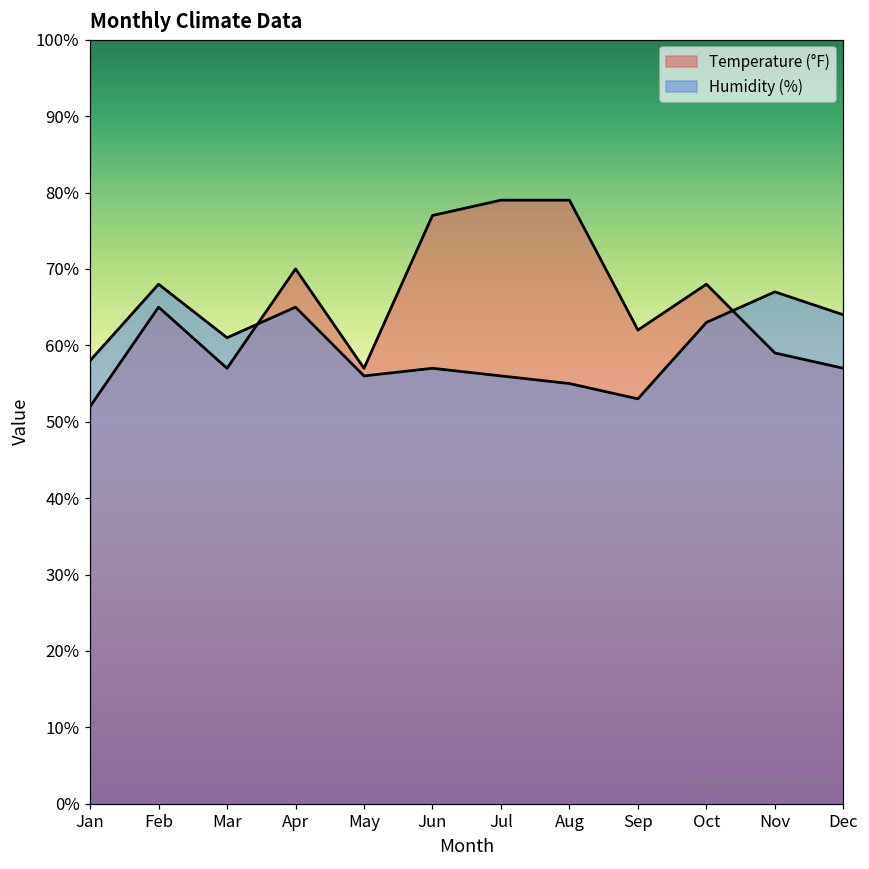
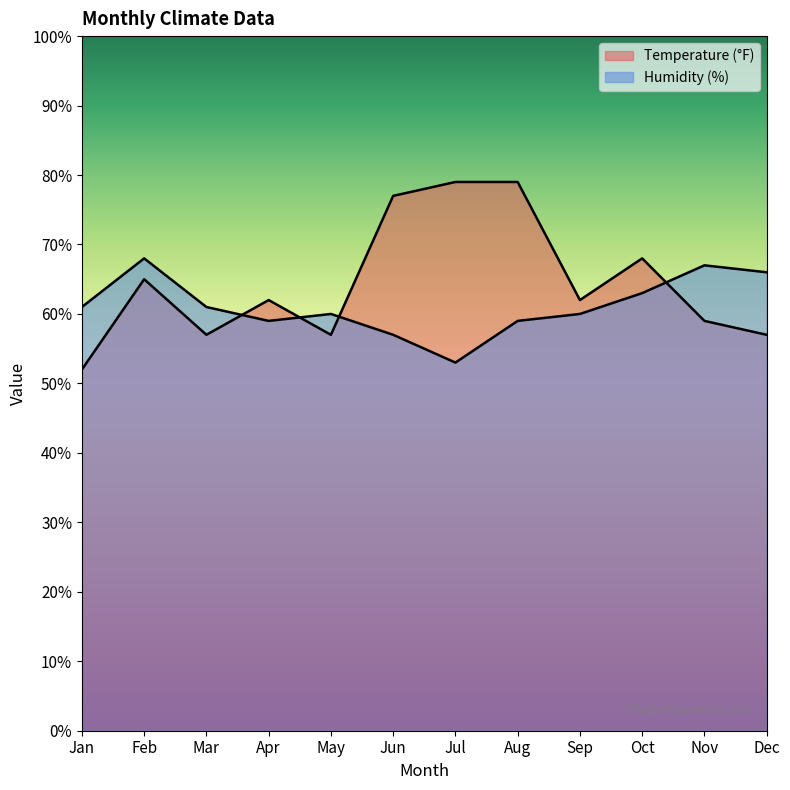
Humidity (%), Jan: 58% -> 61%
Temperature (°F), Apr: 70% -> 62%
Humidity (%), Apr: 65% -> 59%
Humidity (%), May: 56% -> 60%
Humidity (%), Jul: 56% -> 53%
Humidity (%), Aug: 55% -> 59%
Humidity (%), Sep: 53% -> 60%
Humidity (%), Dec: 64% -> 66%
